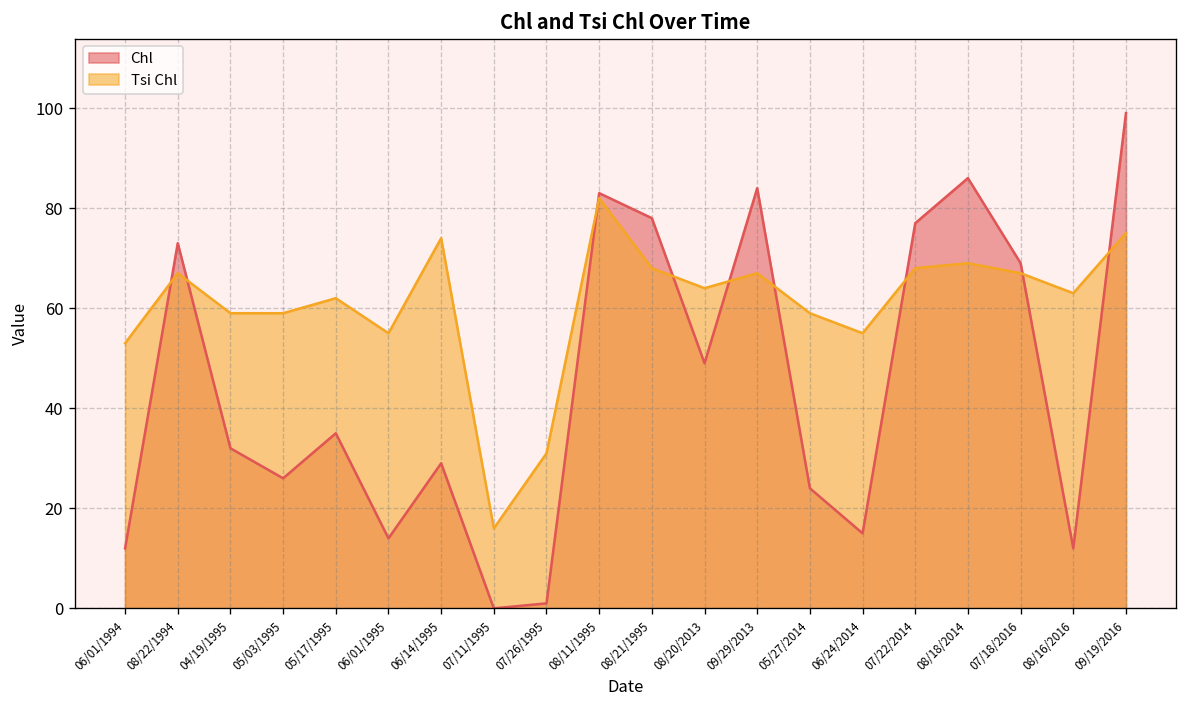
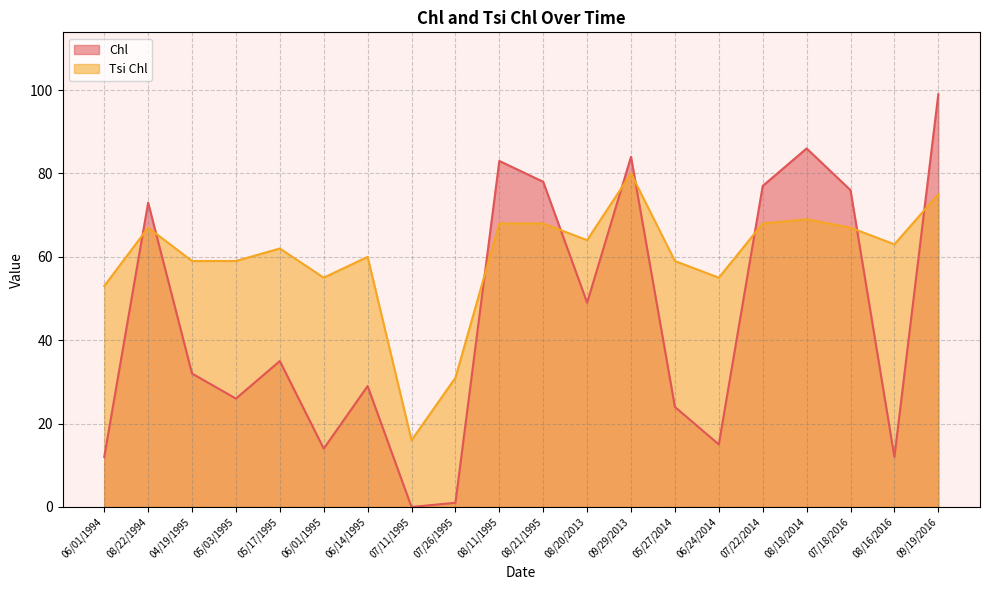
Tsi Chl, 06/14/1995: 74 -> 60
Tsi Chl, 08/11/1995: 82 -> 68
Tsi Chl, 09/29/2013: 67 -> 80
Chl, 07/18/2016: 69 -> 76
